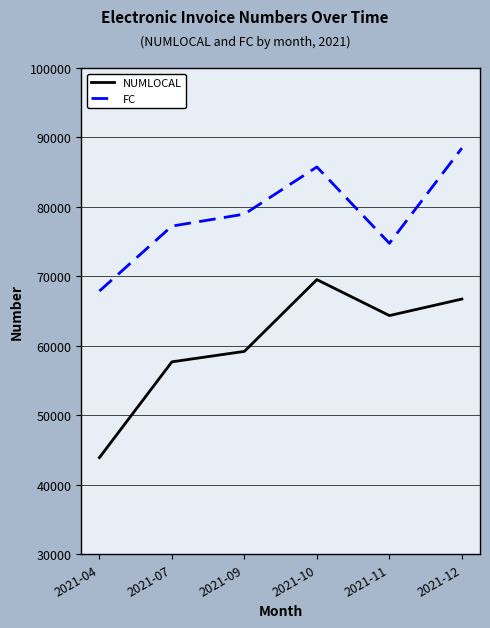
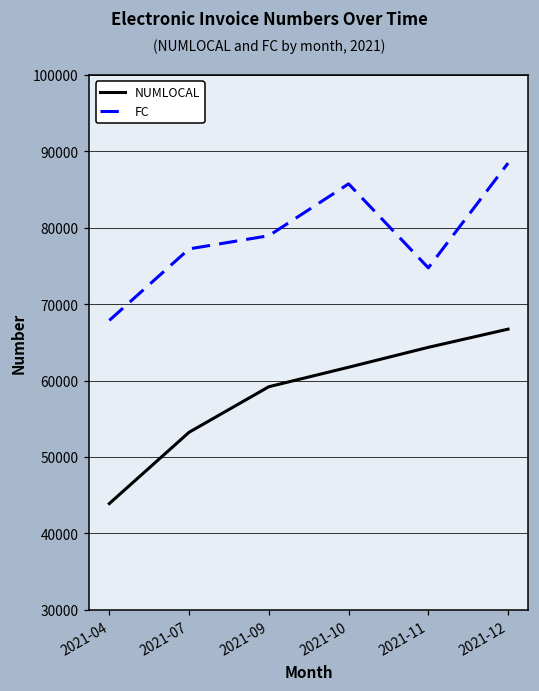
NUMLOCAL, 2021-07: 58000 -> 53000
NUMLOCAL, 2021-10: 70000 -> 62000
